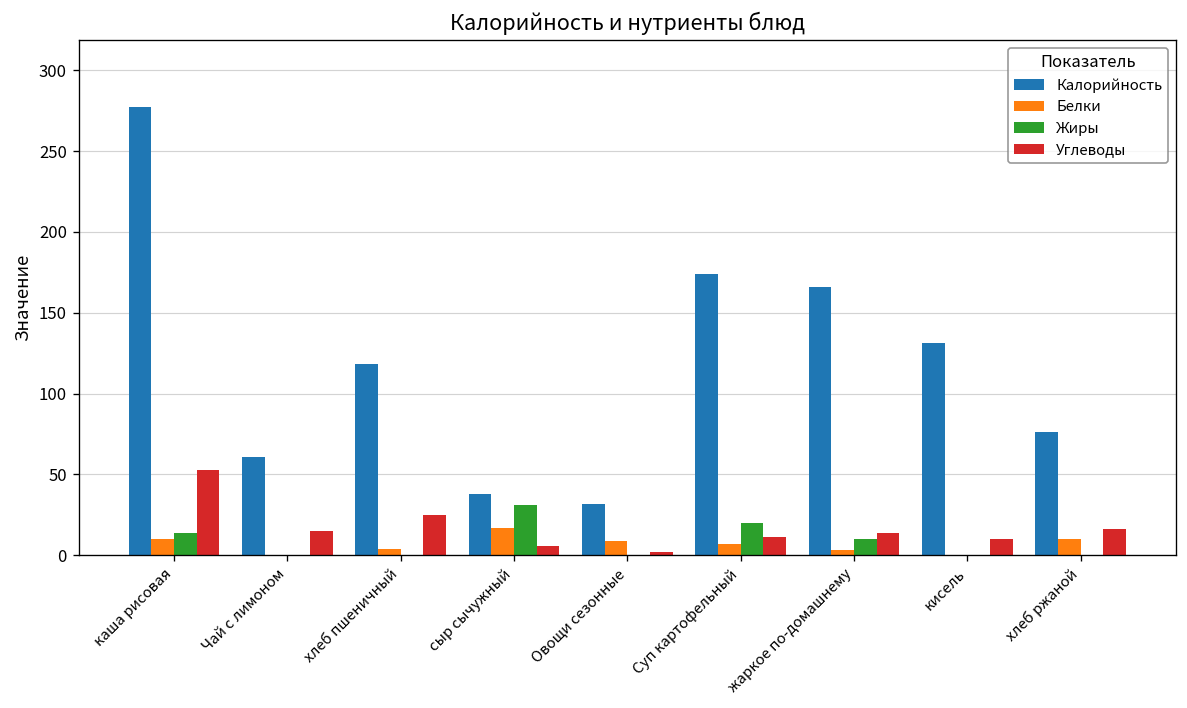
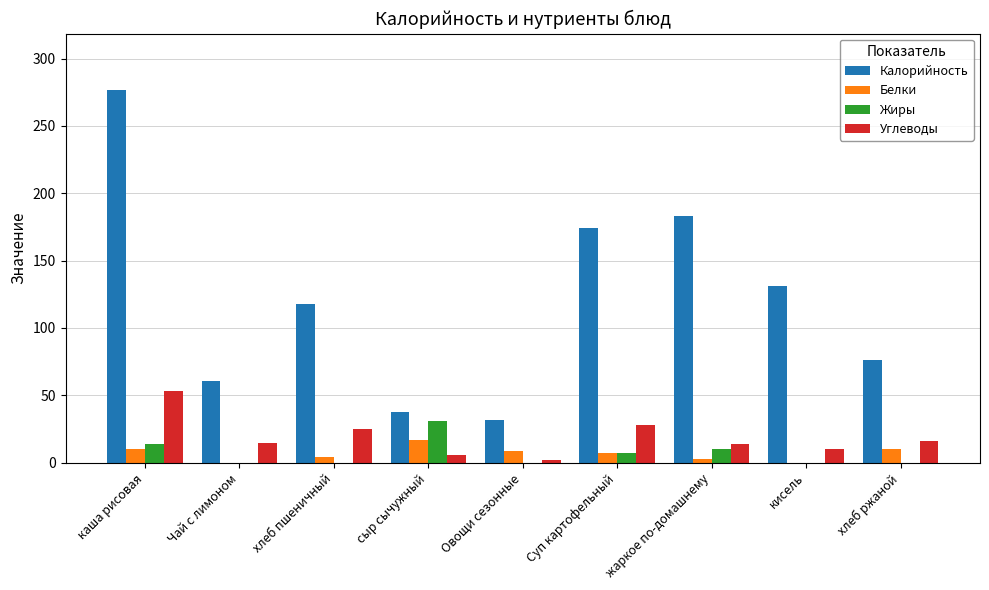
Жиры, Суп картофельный: 20 -> 7
Углеводы, Суп картофельный: 11 -> 28
Калорийность, жаркое по-домашнему: 166 -> 183
